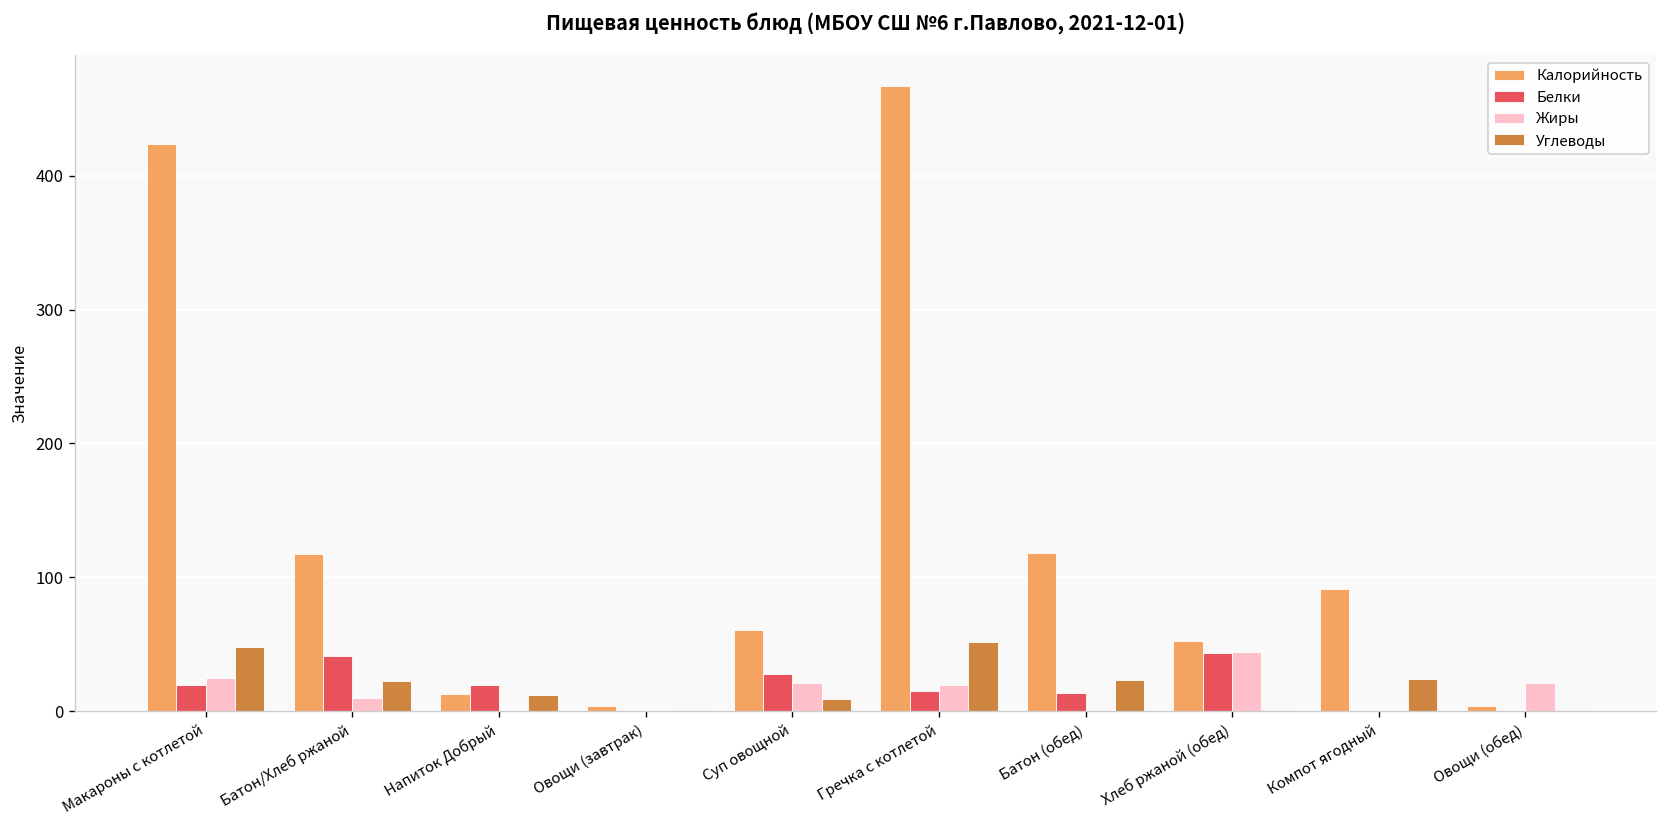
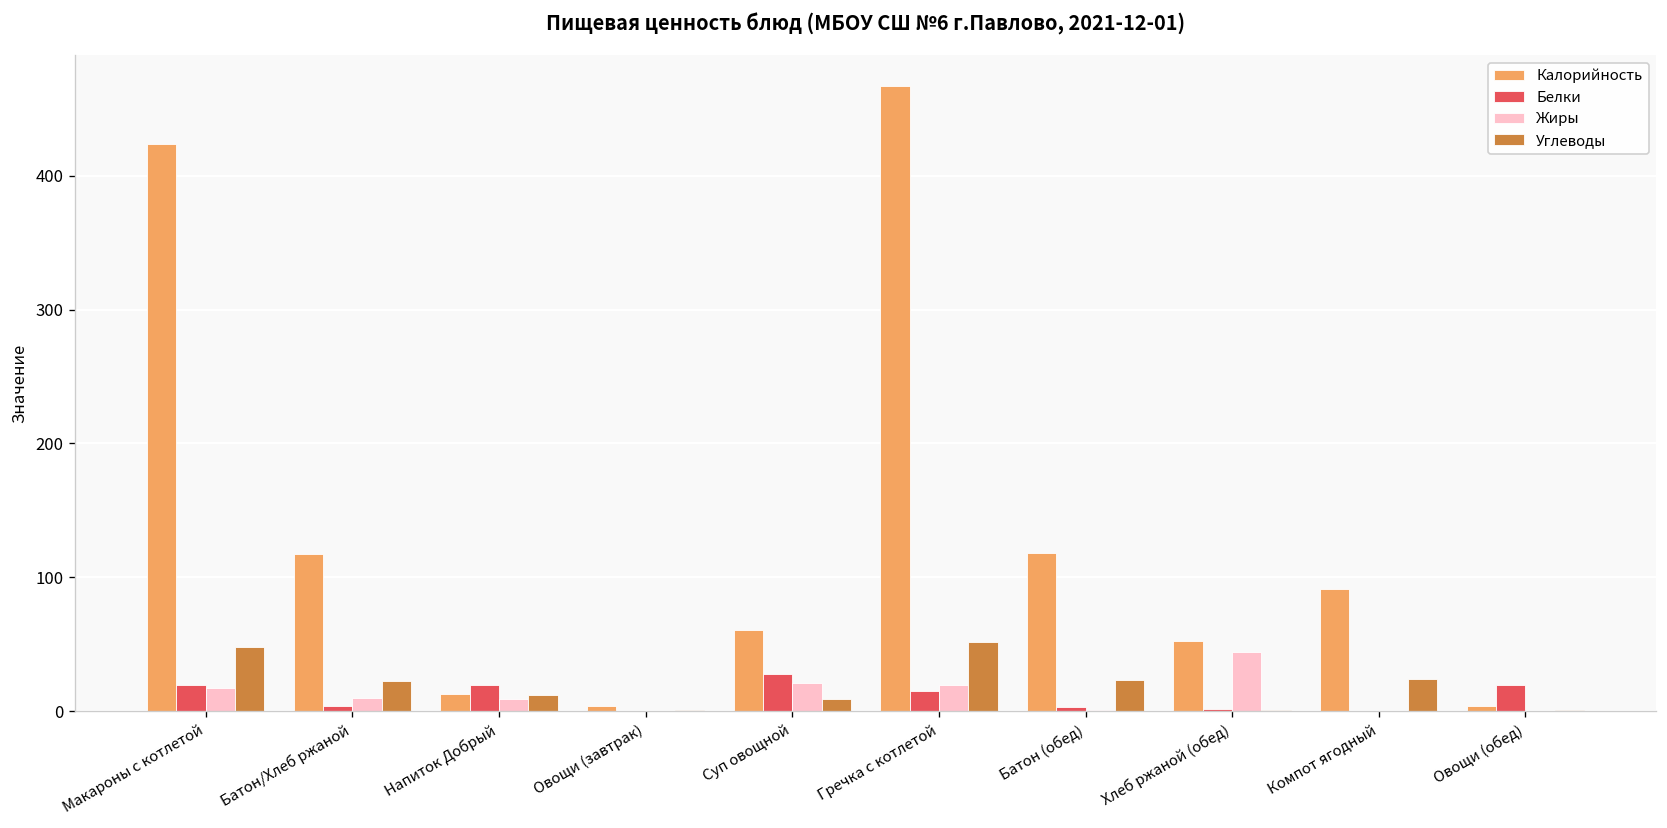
Жиры, Макароны с котлетой: 25 -> 18
Белки, Батон/Хлеб ржаной: 41 -> 4
Жиры, Напиток Добрый: 0 -> 9
Белки, Батон (обед): 14 -> 3
Белки, Хлеб ржаной (обед): 43 -> 2
Белки, Овощи (обед): 0 -> 19
Жиры, Овощи (обед): 21 -> 0
